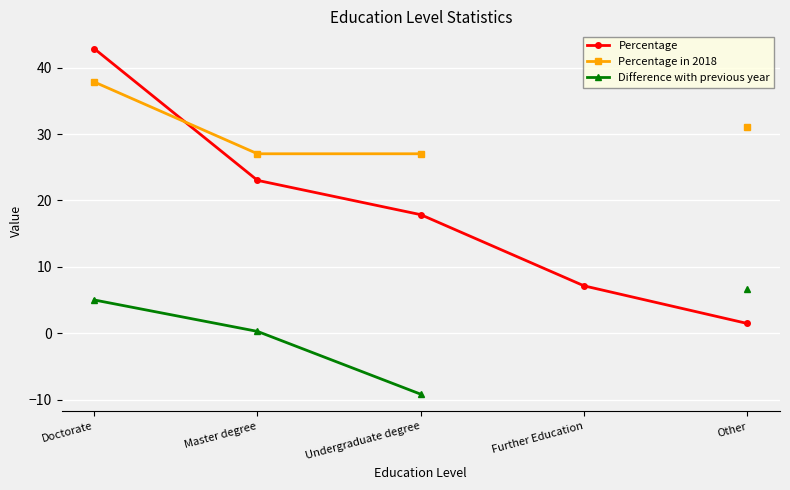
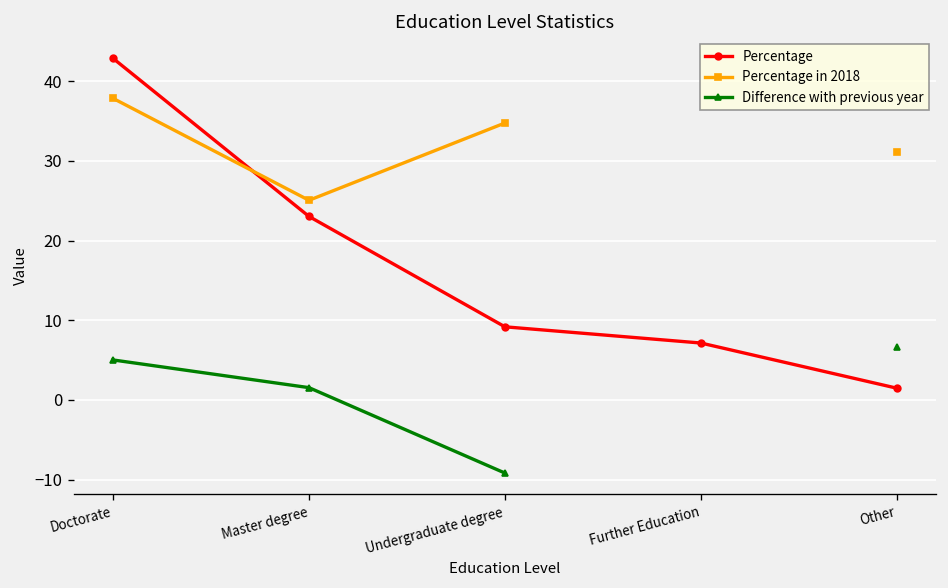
Percentage in 2018, Master degree: 27 -> 25
Difference with previous year, Master degree: 0 -> 2
Percentage, Undergraduate degree: 18 -> 9
Percentage in 2018, Undergraduate degree: 27 -> 35
